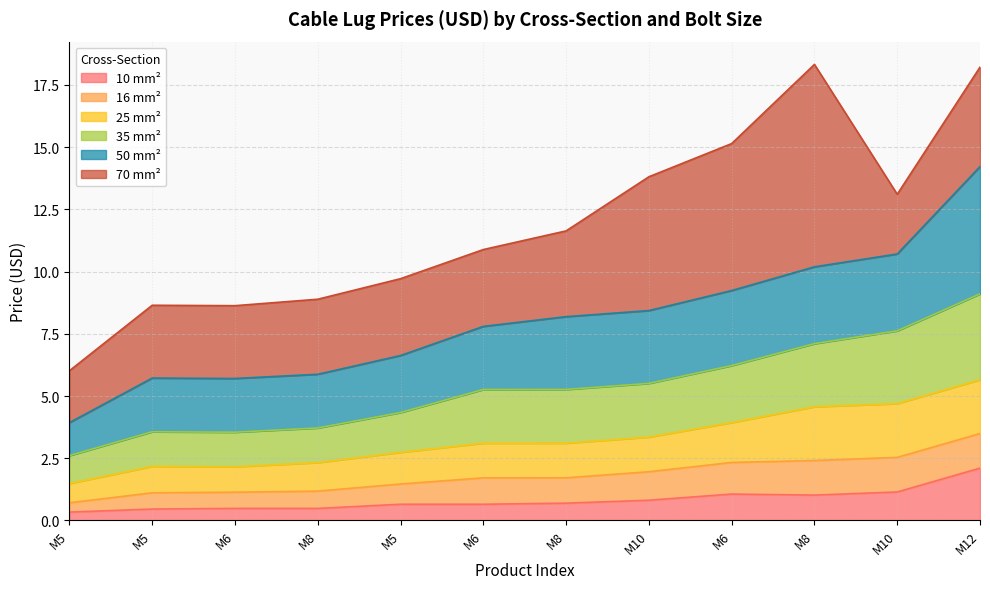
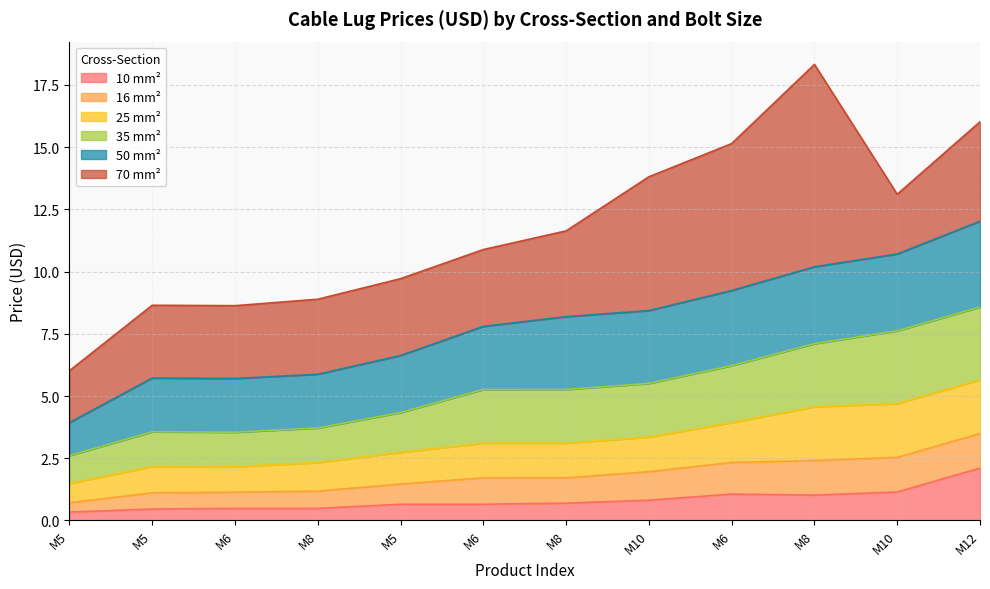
35 mm², M12: 3.5 -> 2.9
50 mm², M12: 5.1 -> 3.4
